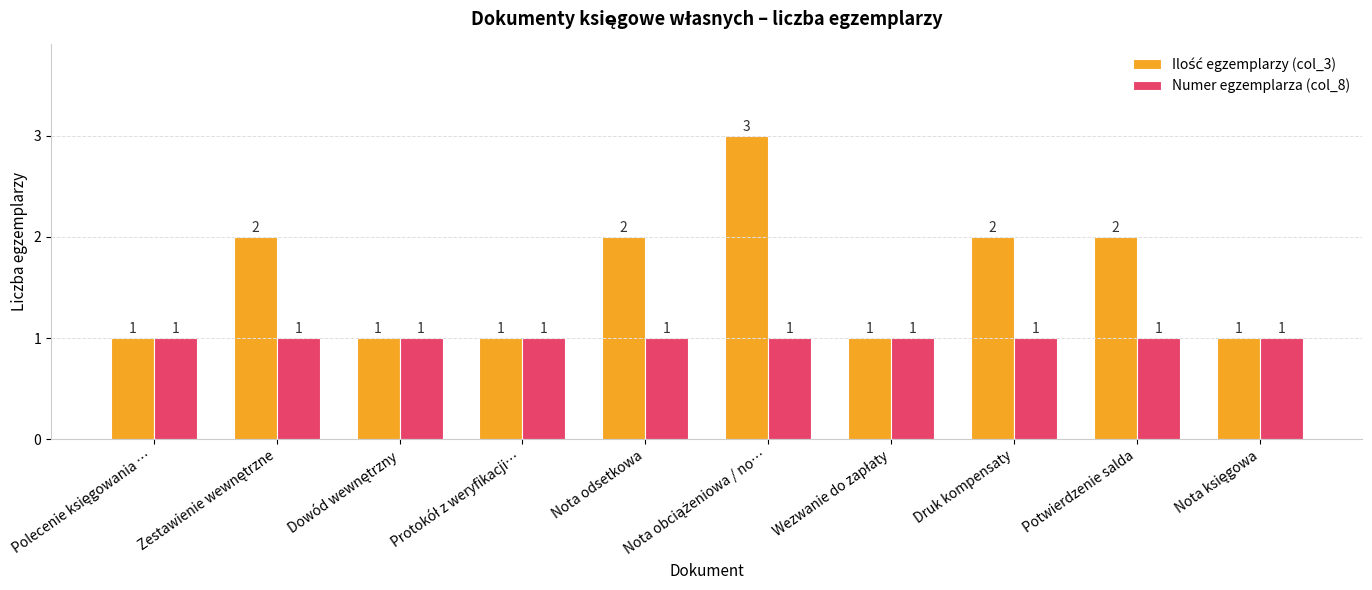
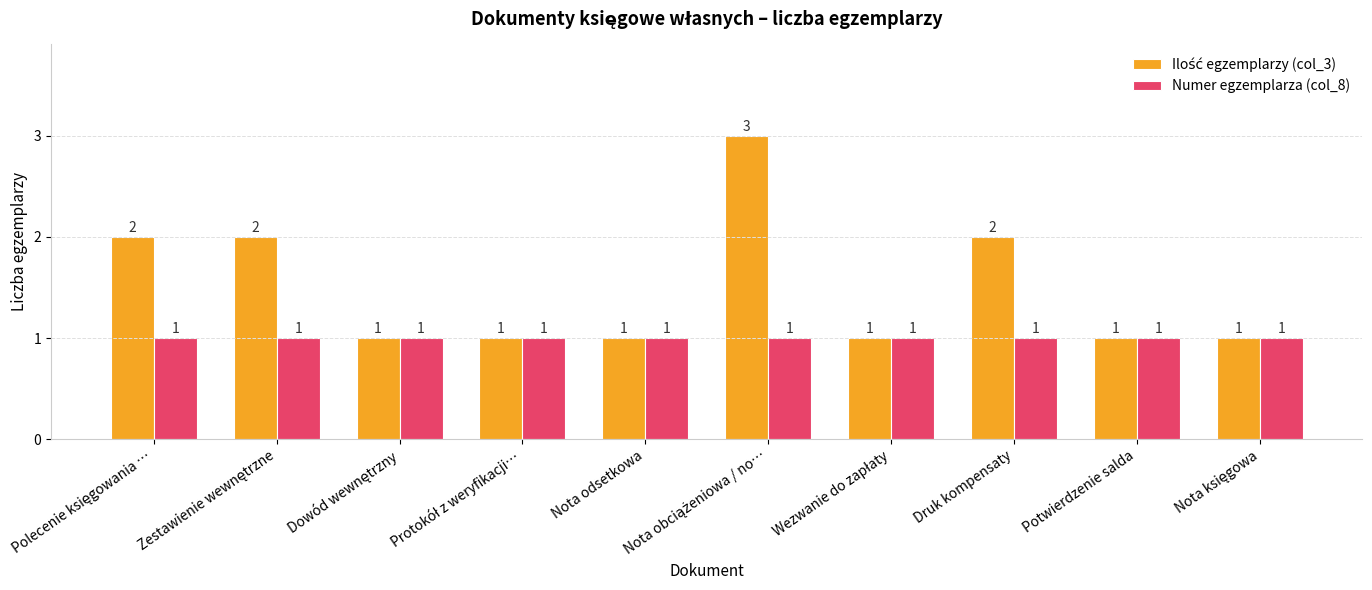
Ilość egzemplarzy (col_3), Polecenie księgowania …: 1 -> 2
Ilość egzemplarzy (col_3), Nota odsetkowa: 2 -> 1
Ilość egzemplarzy (col_3), Potwierdzenie salda: 2 -> 1
